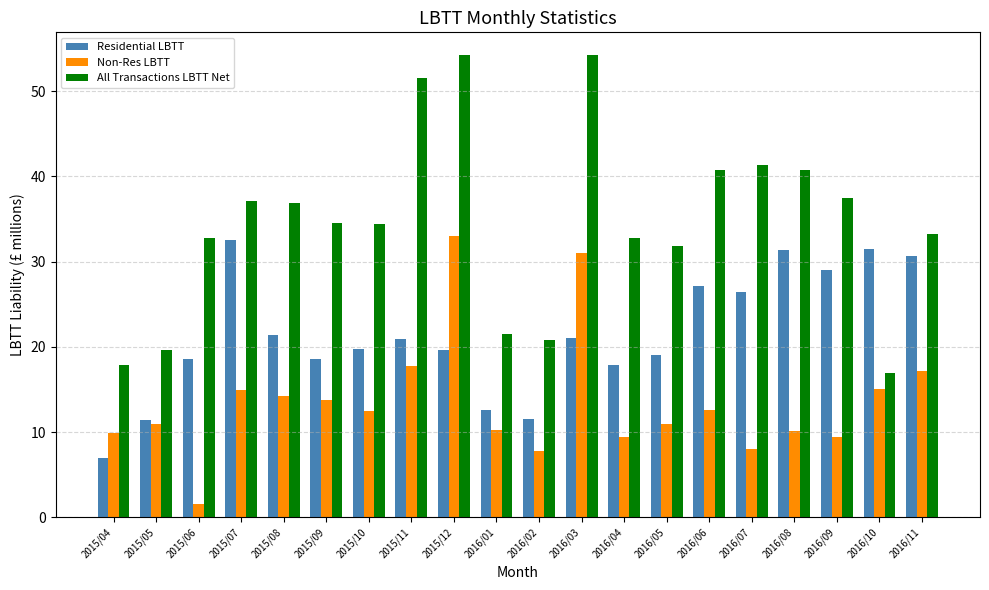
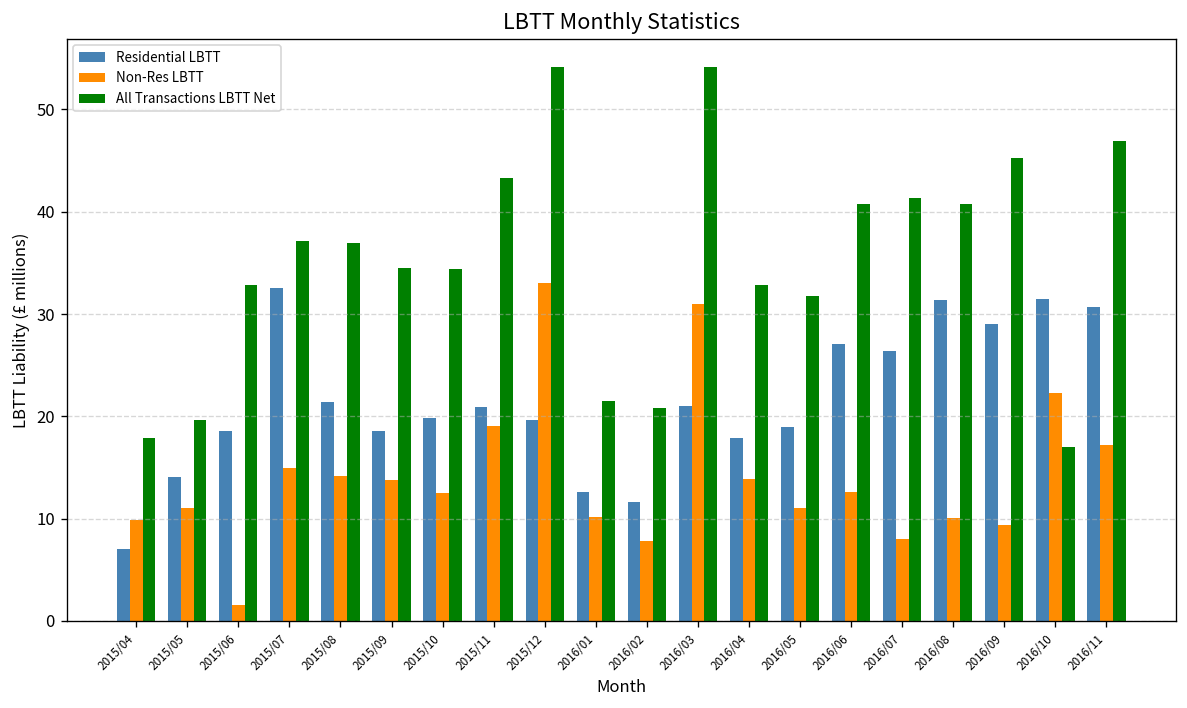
Residential LBTT, 2015/05: 11 -> 14
Non-Res LBTT, 2015/11: 18 -> 19
All Transactions LBTT Net, 2015/11: 52 -> 43
Non-Res LBTT, 2016/04: 9 -> 14
All Transactions LBTT Net, 2016/09: 38 -> 45
Non-Res LBTT, 2016/10: 15 -> 22
All Transactions LBTT Net, 2016/11: 33 -> 47
